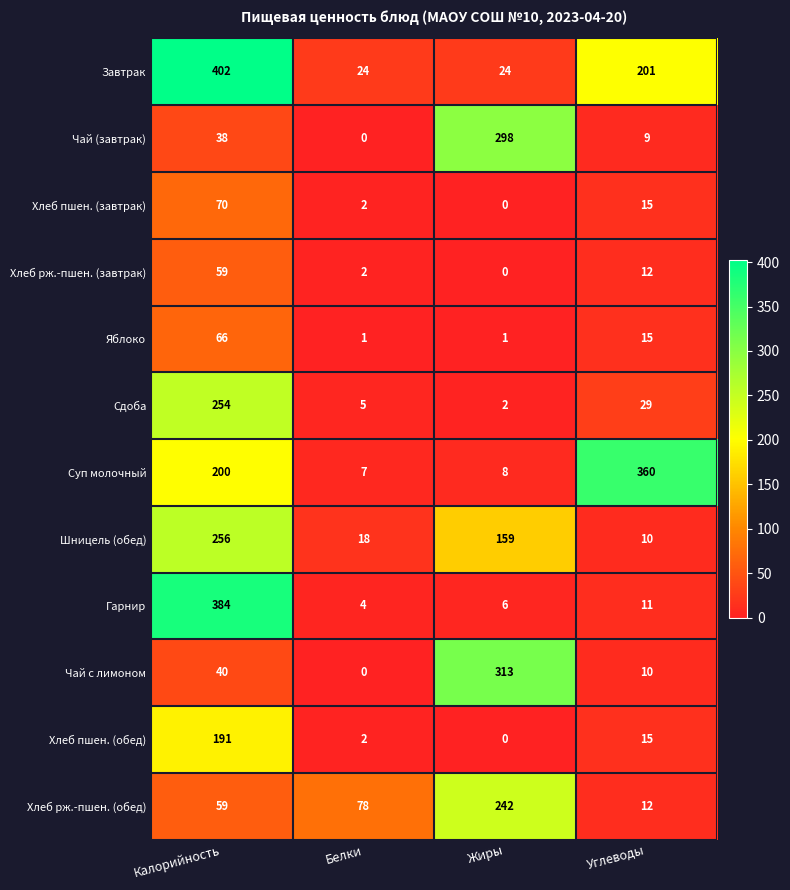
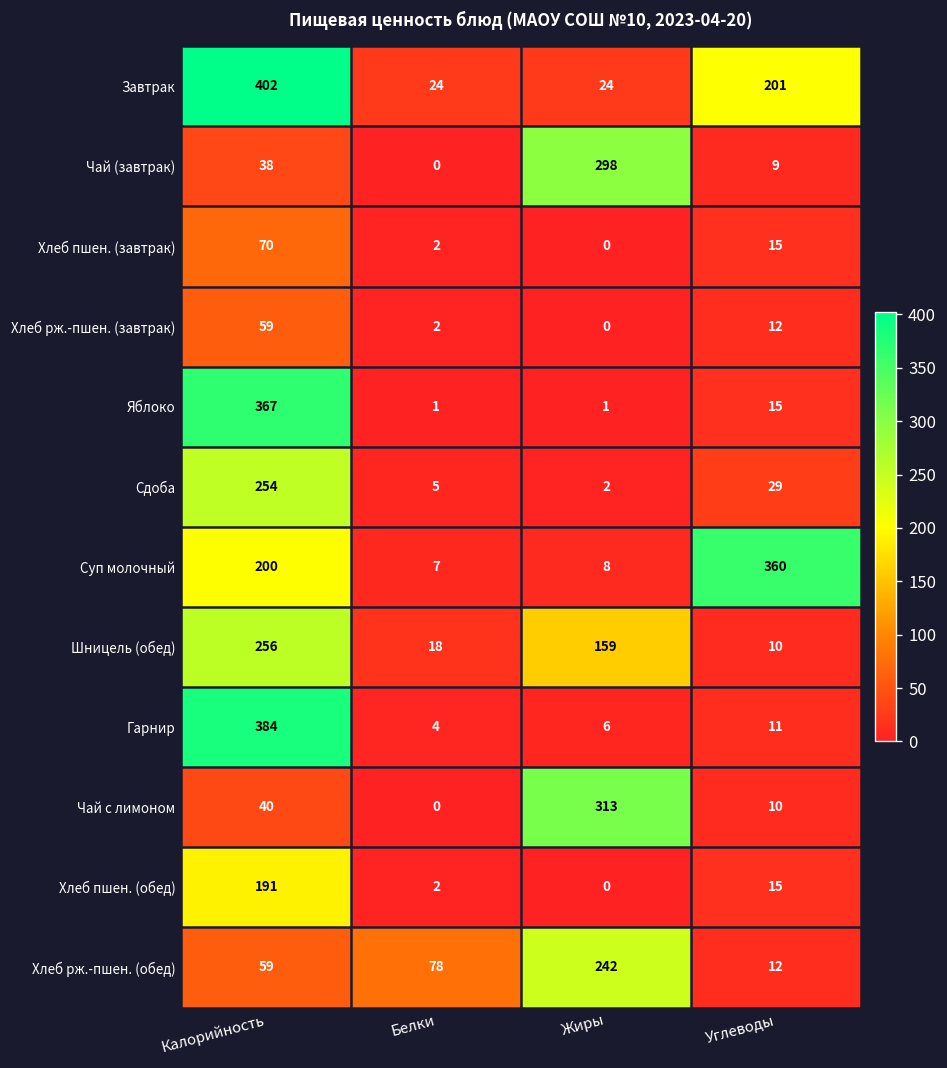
Яблоко, Калорийность: 66 -> 367
